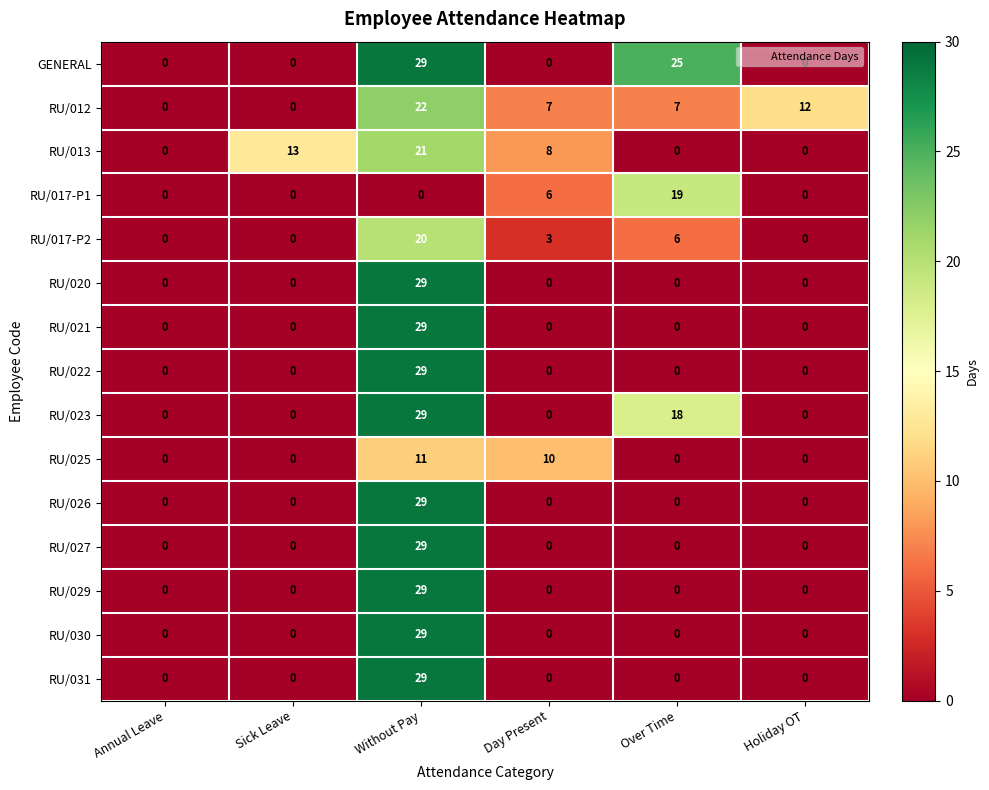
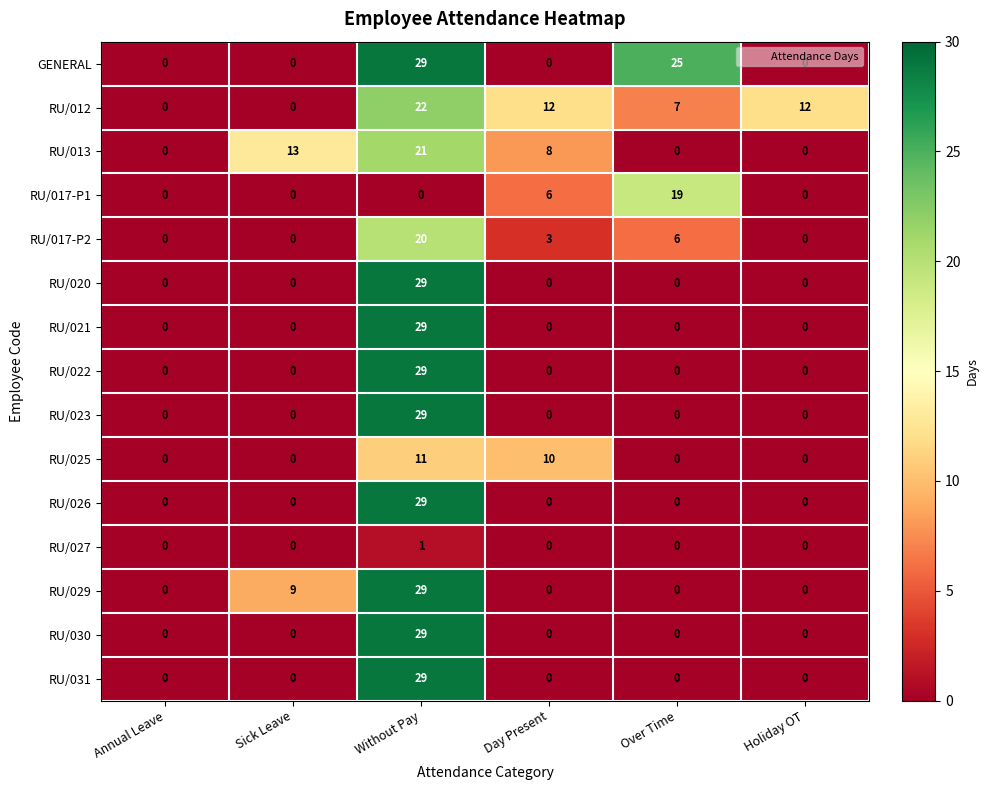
RU/012, Day Present: 7 -> 12
RU/023, Over Time: 18 -> 0
RU/027, Without Pay: 29 -> 1
RU/029, Sick Leave: 0 -> 9
